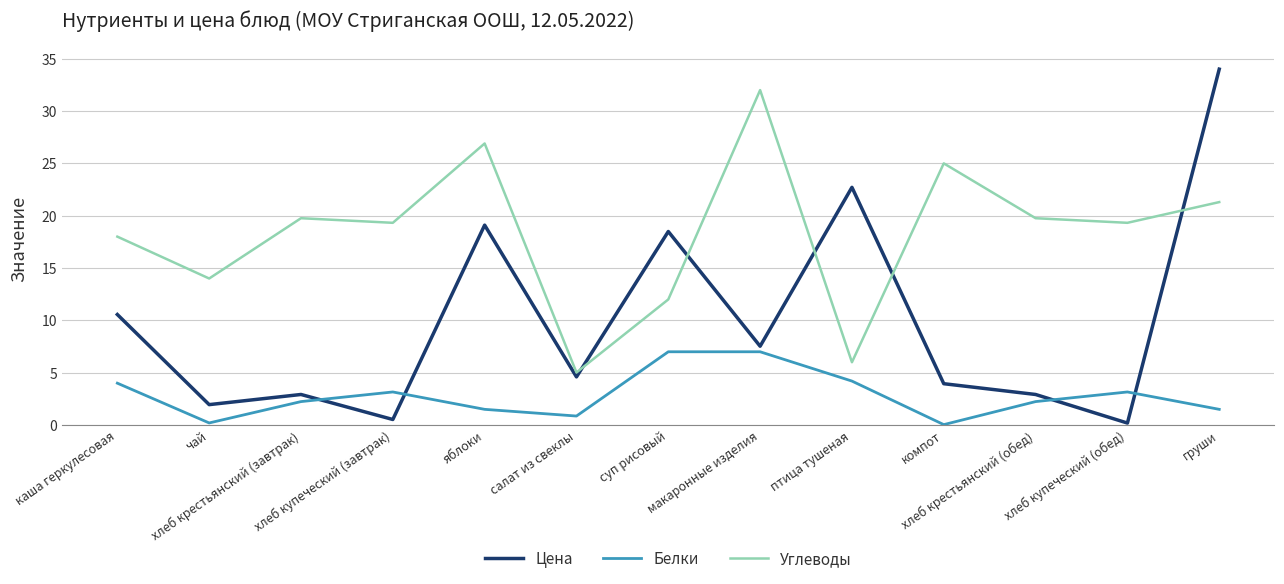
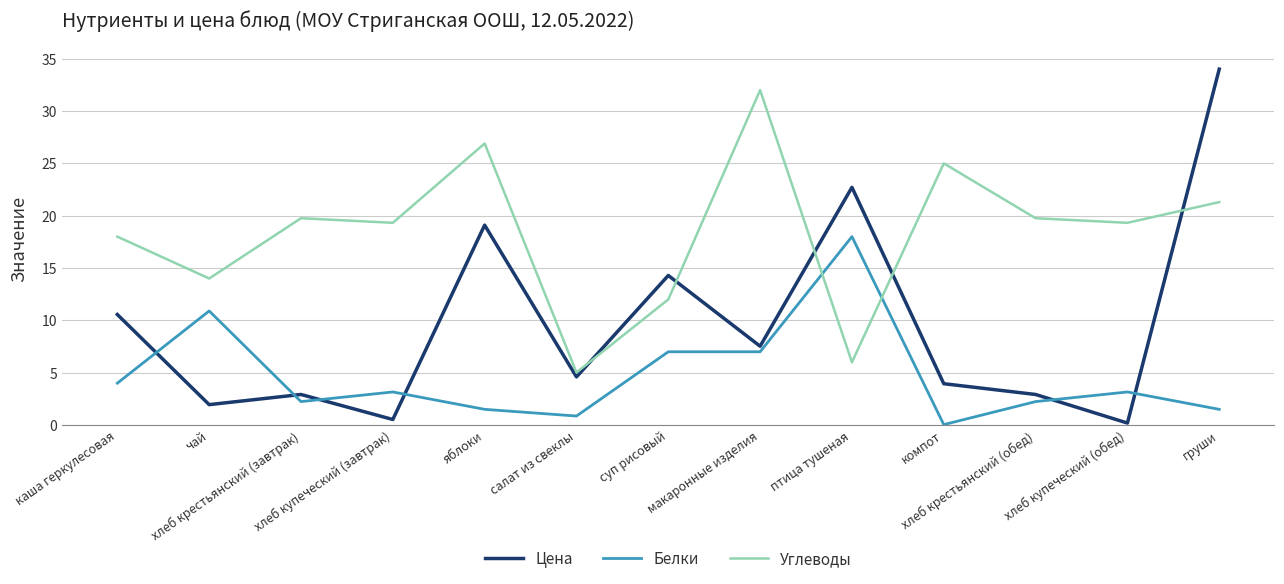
Белки, чай: 0.2 -> 10.9
Цена, суп рисовый: 18.5 -> 14.3
Белки, птица тушеная: 4.2 -> 18.0
